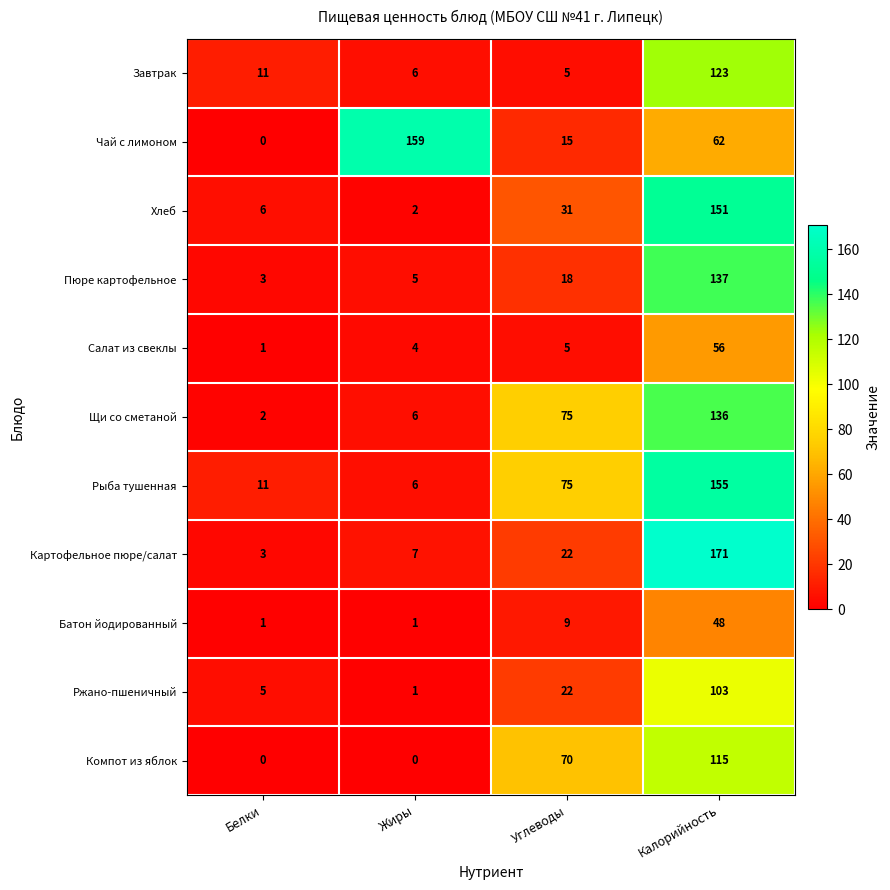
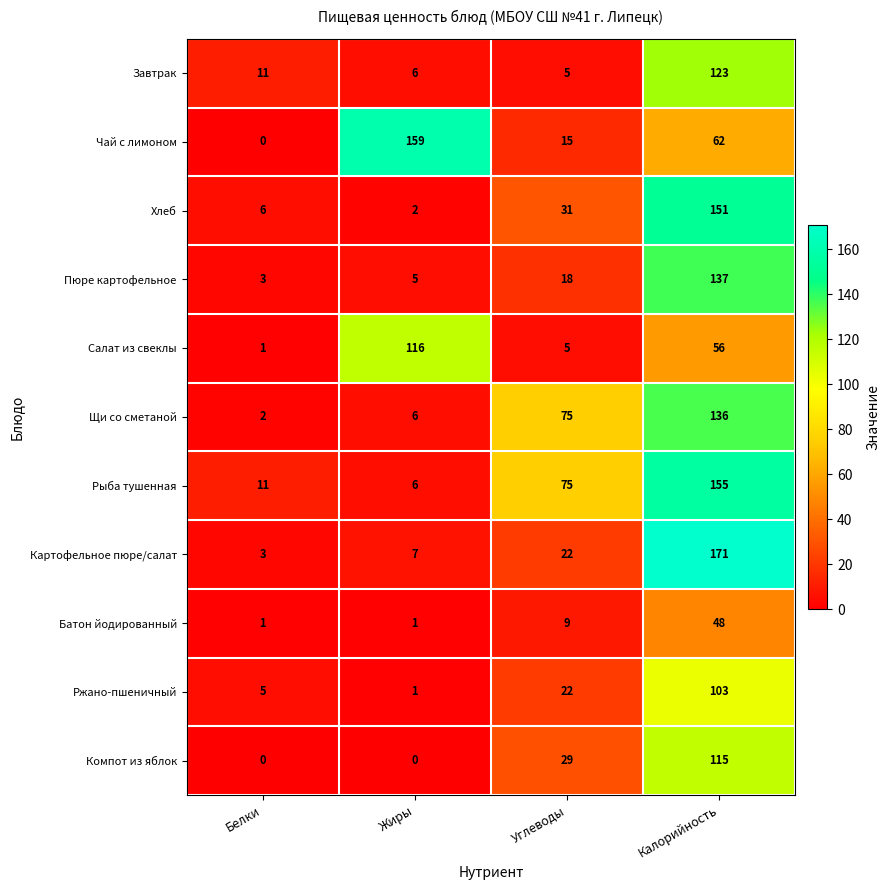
Салат из свеклы, Жиры: 4 -> 116
Компот из яблок, Углеводы: 70 -> 29
